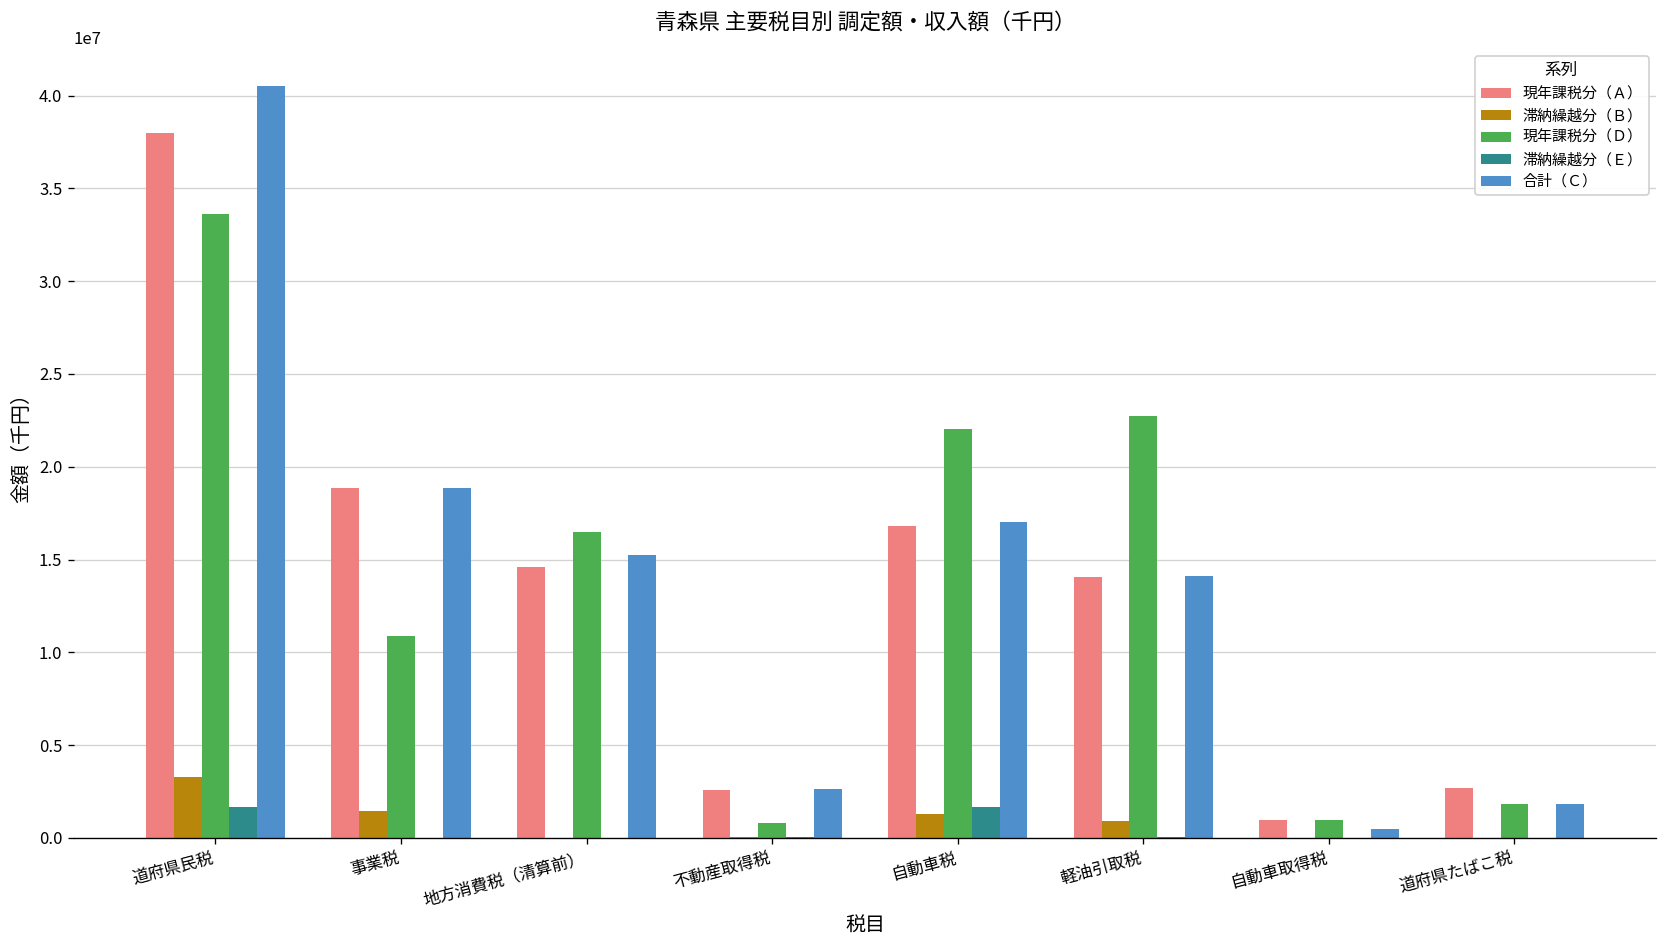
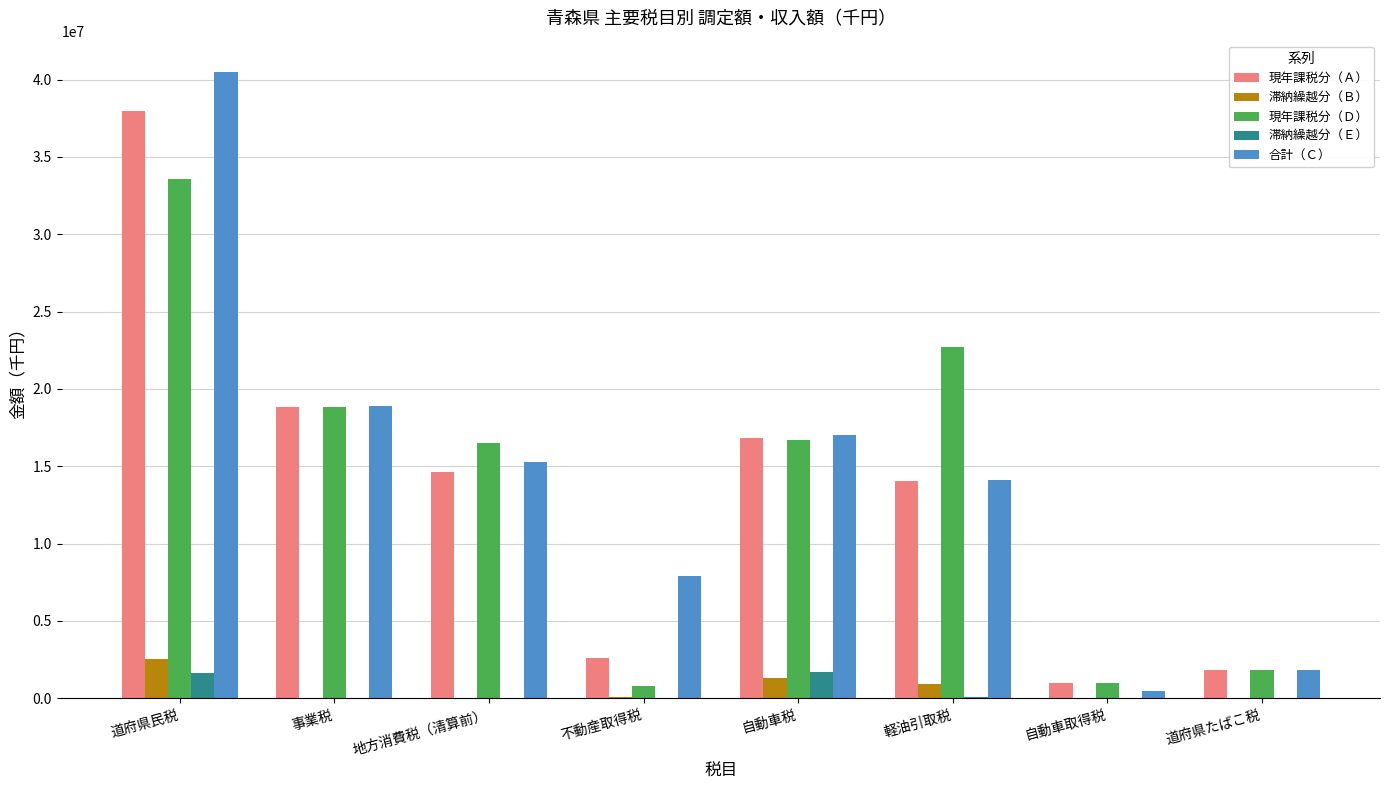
滞納繰越分（Ｂ）, 道府県民税: 3300000 -> 2500000
滞納繰越分（Ｂ）, 事業税: 1500000 -> 0
現年課税分（Ｄ）, 事業税: 10900000 -> 18800000
合計（Ｃ）, 不動産取得税: 2700000 -> 7900000
現年課税分（Ｄ）, 自動車税: 22000000 -> 16700000
現年課税分（Ａ）, 道府県たばこ税: 2700000 -> 1800000
